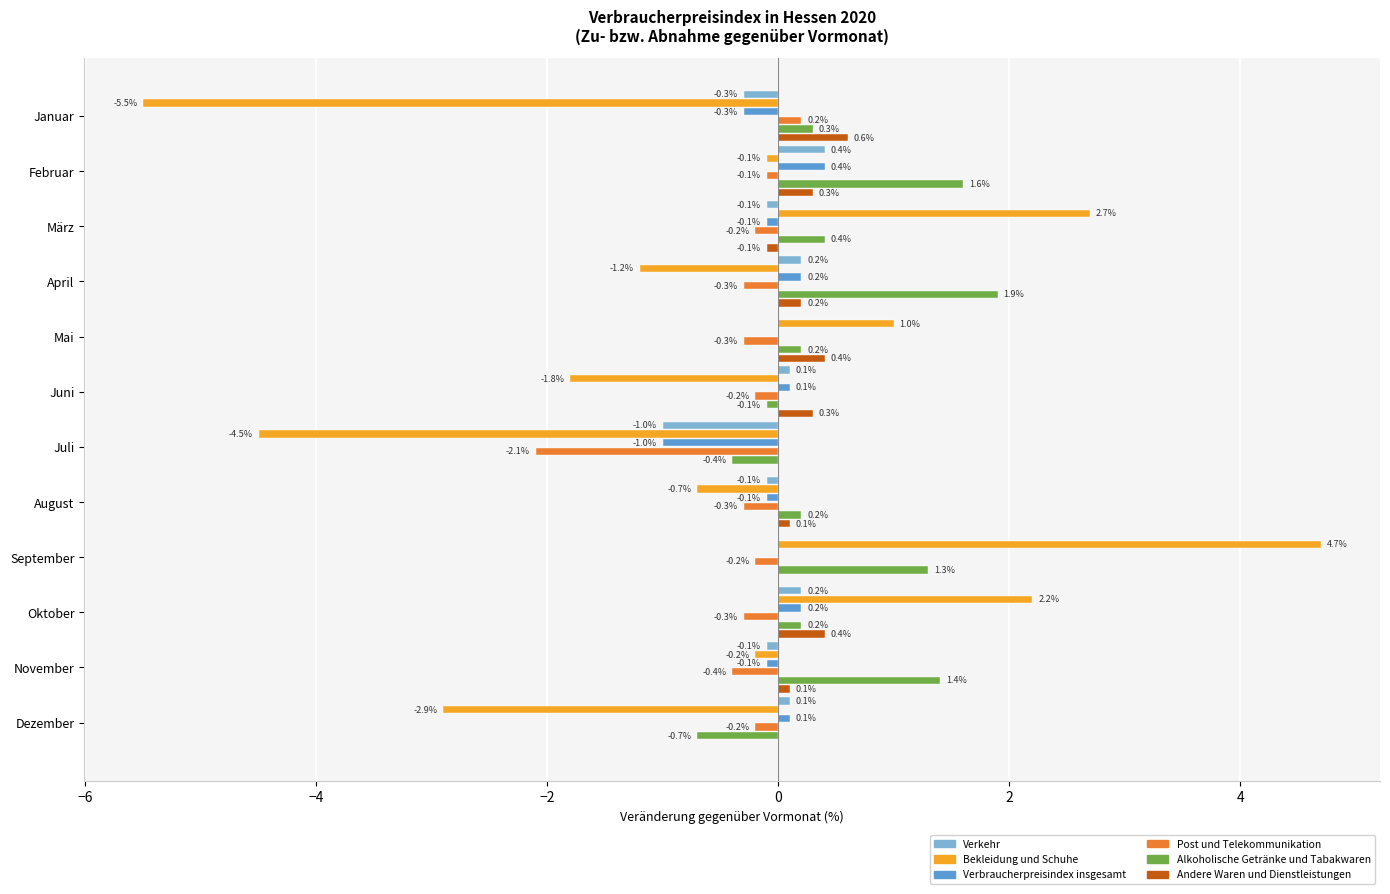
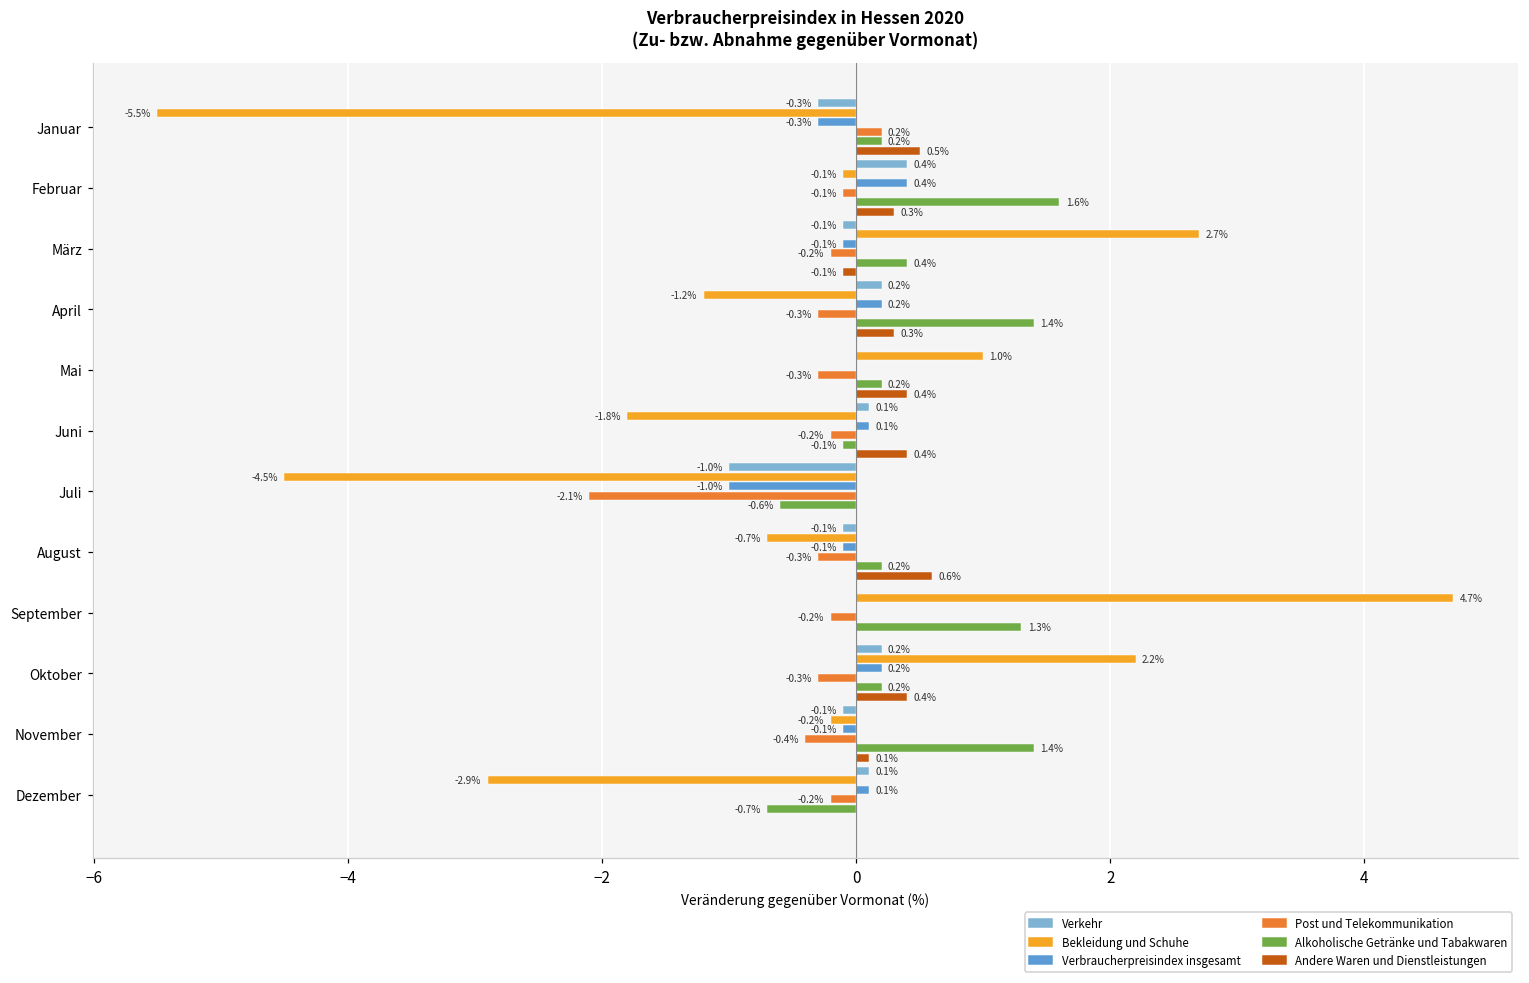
Alkoholische Getränke und Tabakwaren, Januar: 0.3% -> 0.2%
Andere Waren und Dienstleistungen, Januar: 0.6% -> 0.5%
Alkoholische Getränke und Tabakwaren, April: 1.9% -> 1.4%
Andere Waren und Dienstleistungen, April: 0.2% -> 0.3%
Andere Waren und Dienstleistungen, Juni: 0.3% -> 0.4%
Alkoholische Getränke und Tabakwaren, Juli: -0.4% -> -0.6%
Andere Waren und Dienstleistungen, August: 0.1% -> 0.6%
